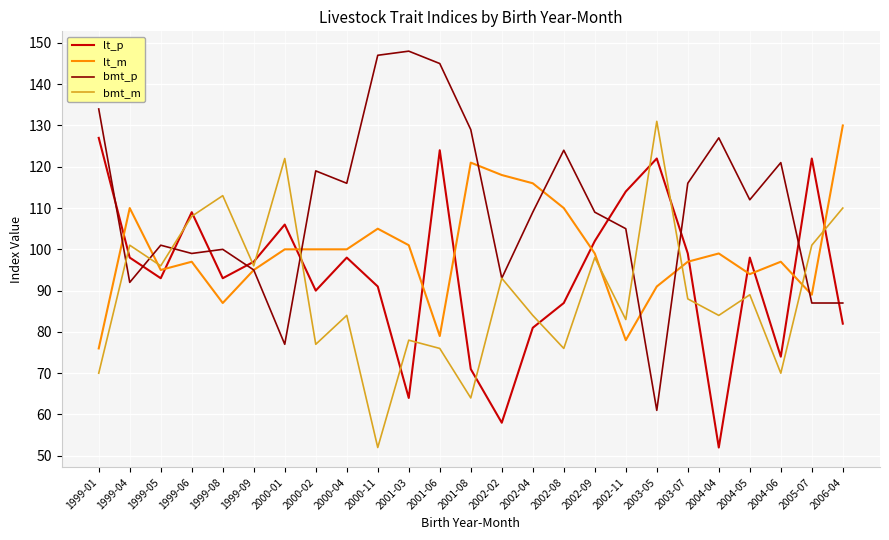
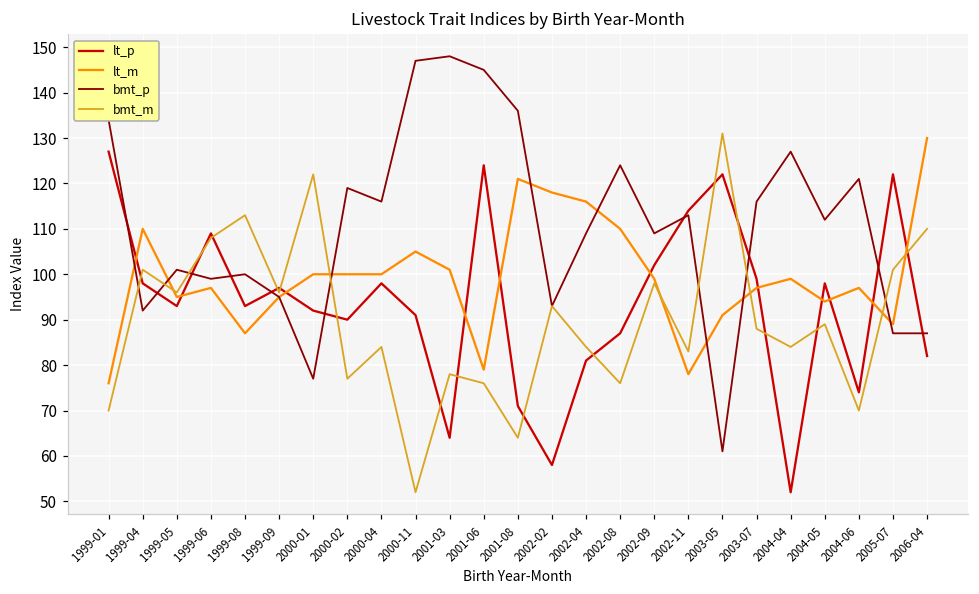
lt_p, 2000-01: 106 -> 92
bmt_p, 2001-08: 129 -> 136
bmt_p, 2002-11: 105 -> 113
